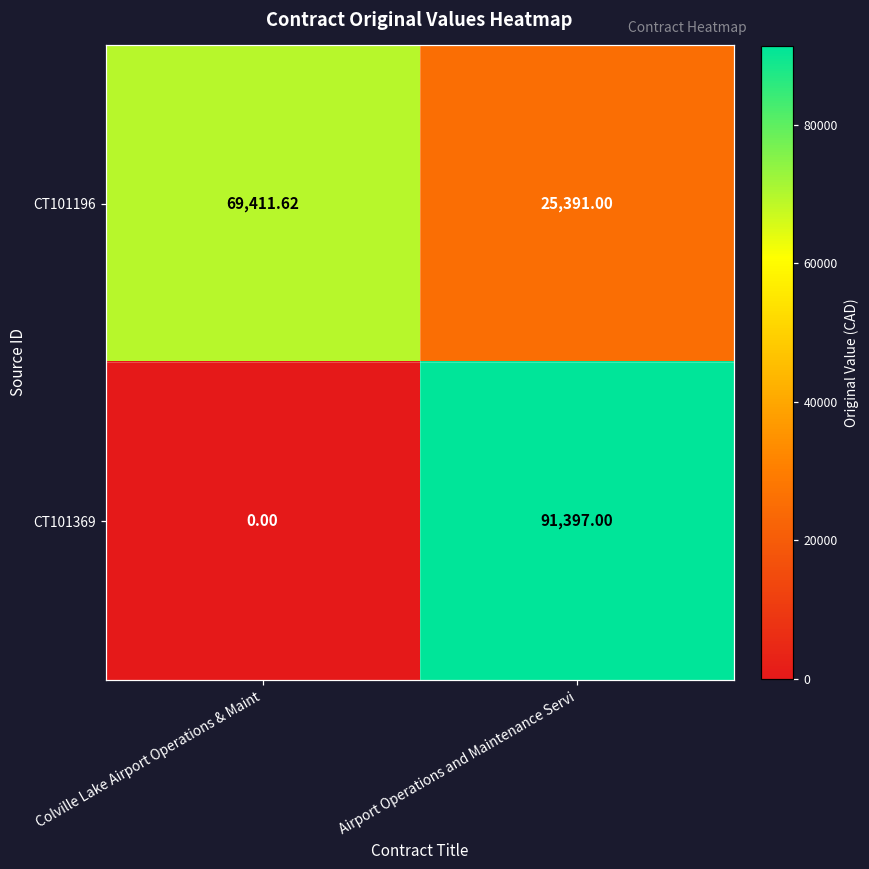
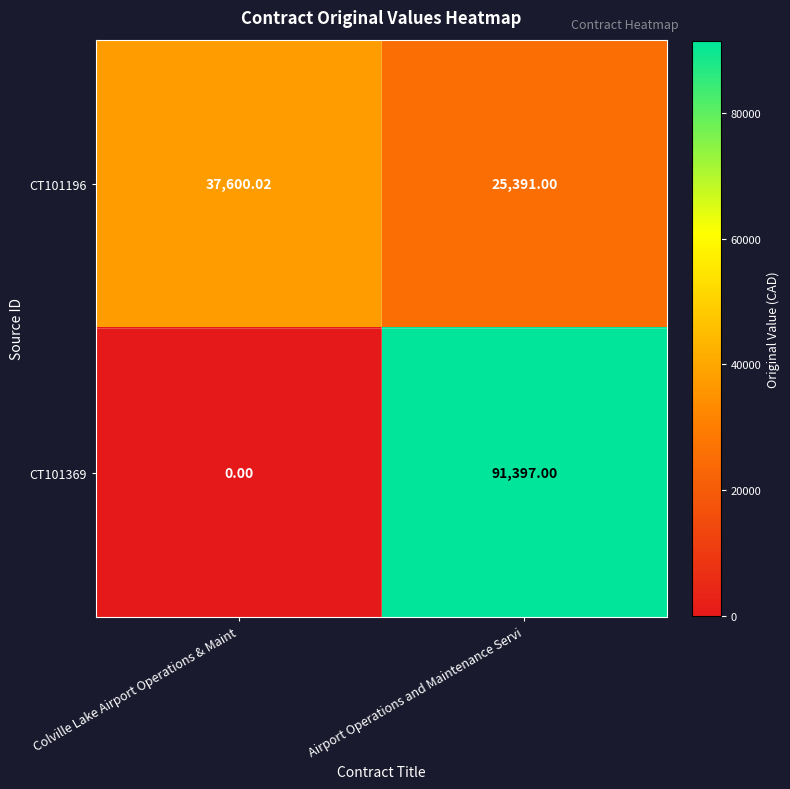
CT101196, Colville Lake Airport Operations & Maint: 69,411.62 -> 37,600.02
